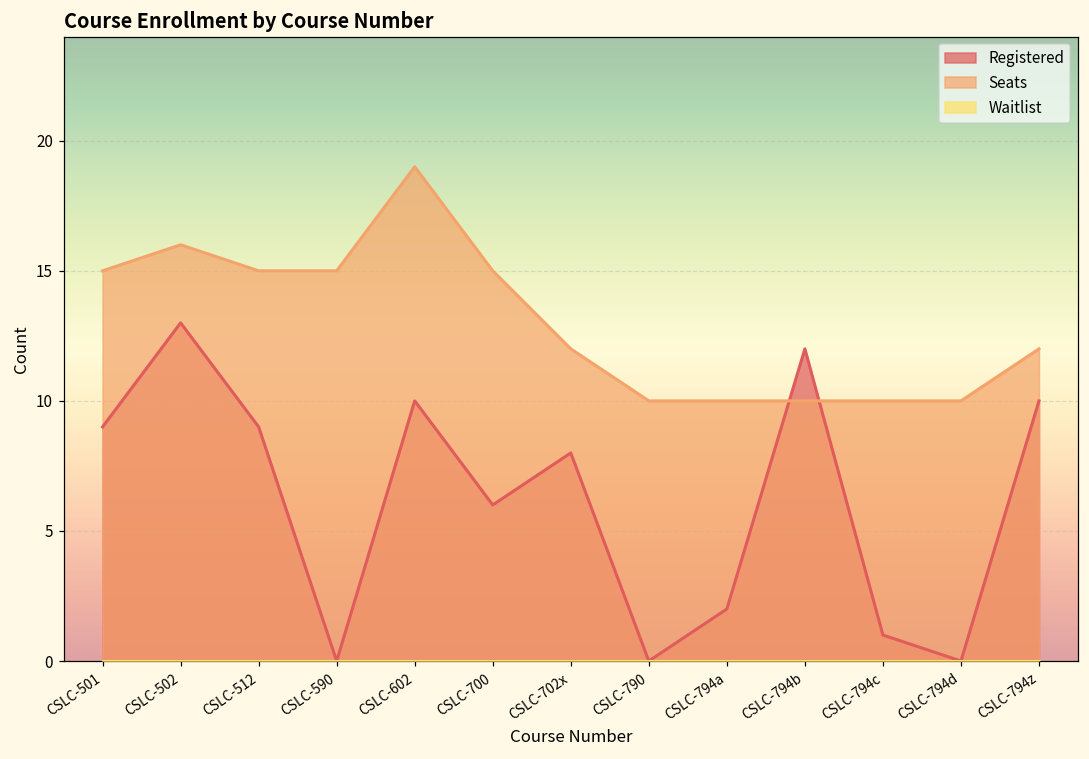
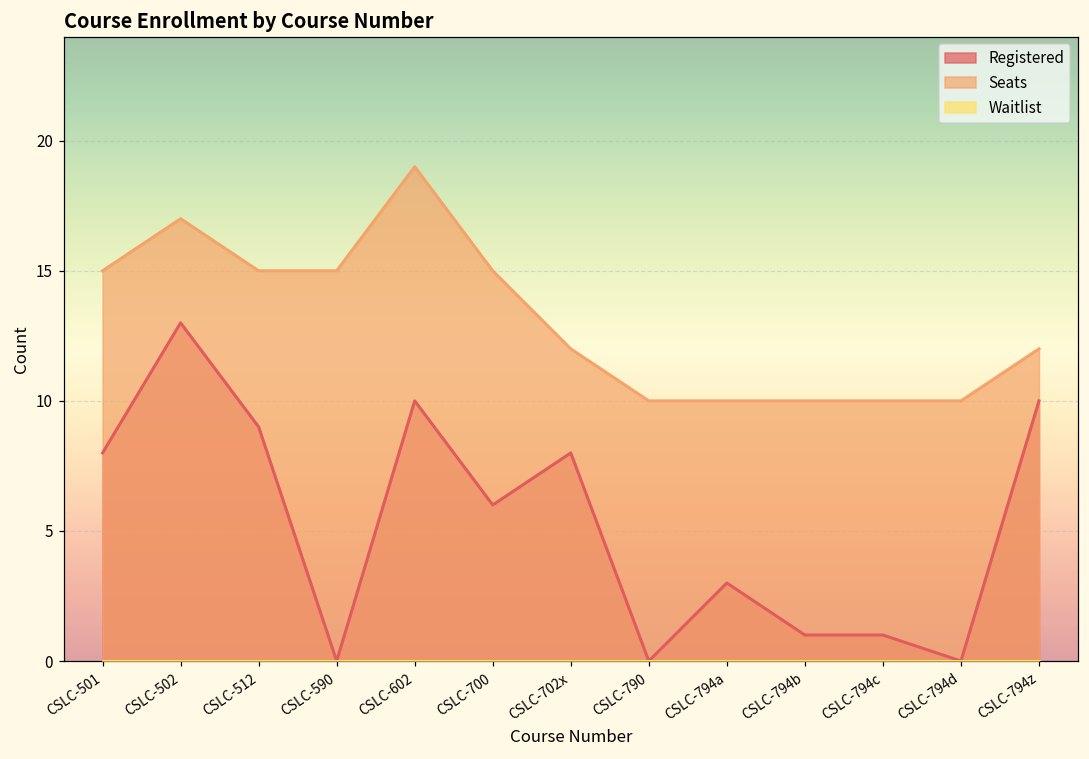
Registered, CSLC-501: 9 -> 8
Seats, CSLC-502: 16 -> 17
Registered, CSLC-794a: 2 -> 3
Registered, CSLC-794b: 12 -> 1
